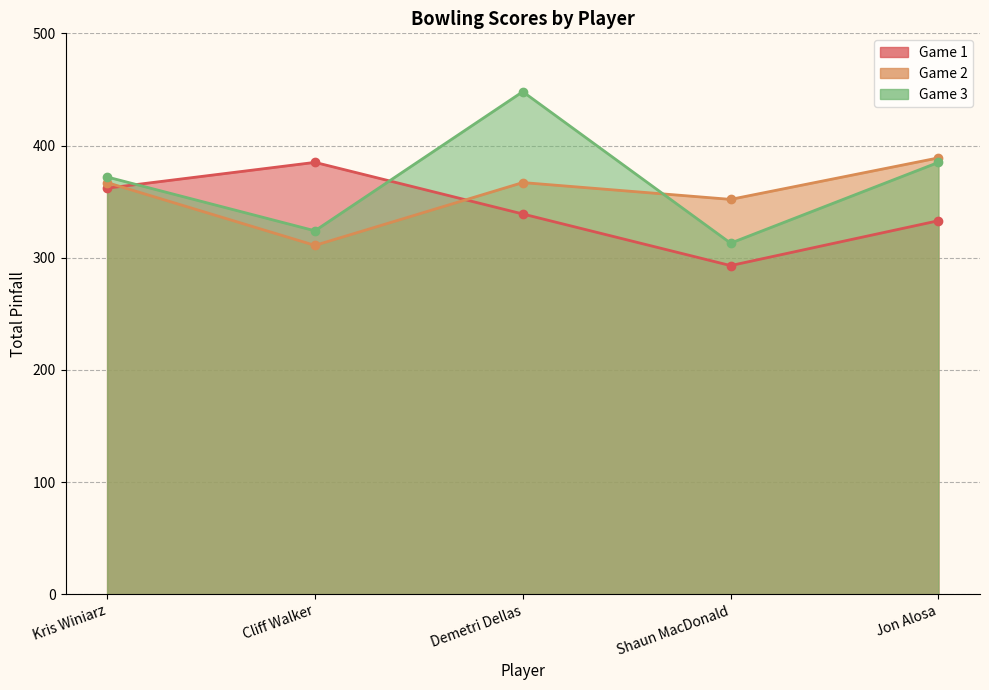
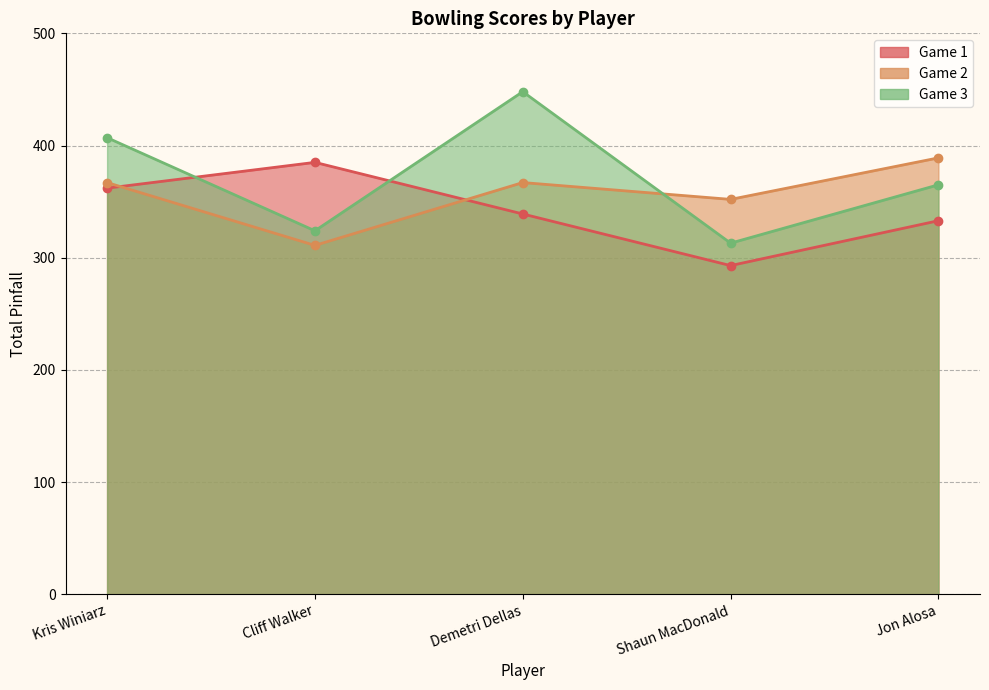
Game 3, Kris Winiarz: 372 -> 407
Game 3, Jon Alosa: 385 -> 365
